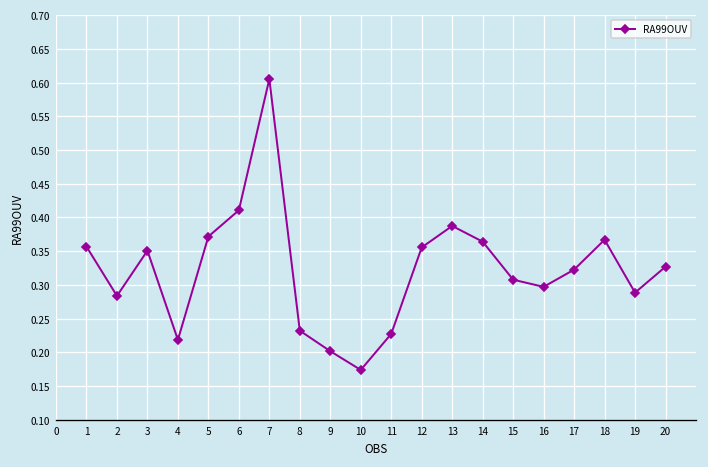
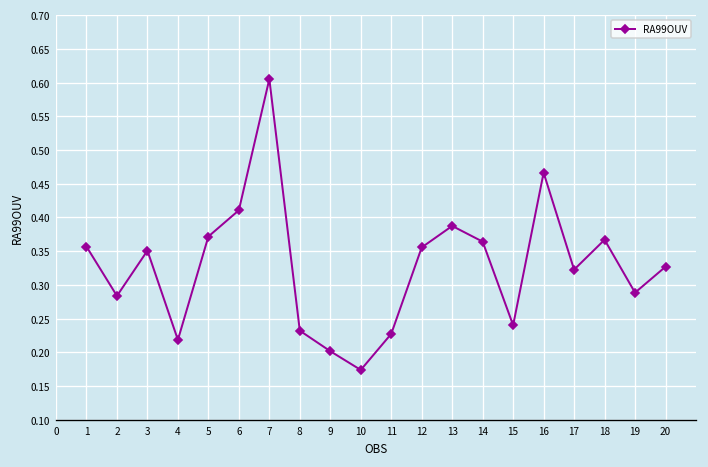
15: 0.31 -> 0.24
16: 0.30 -> 0.47
